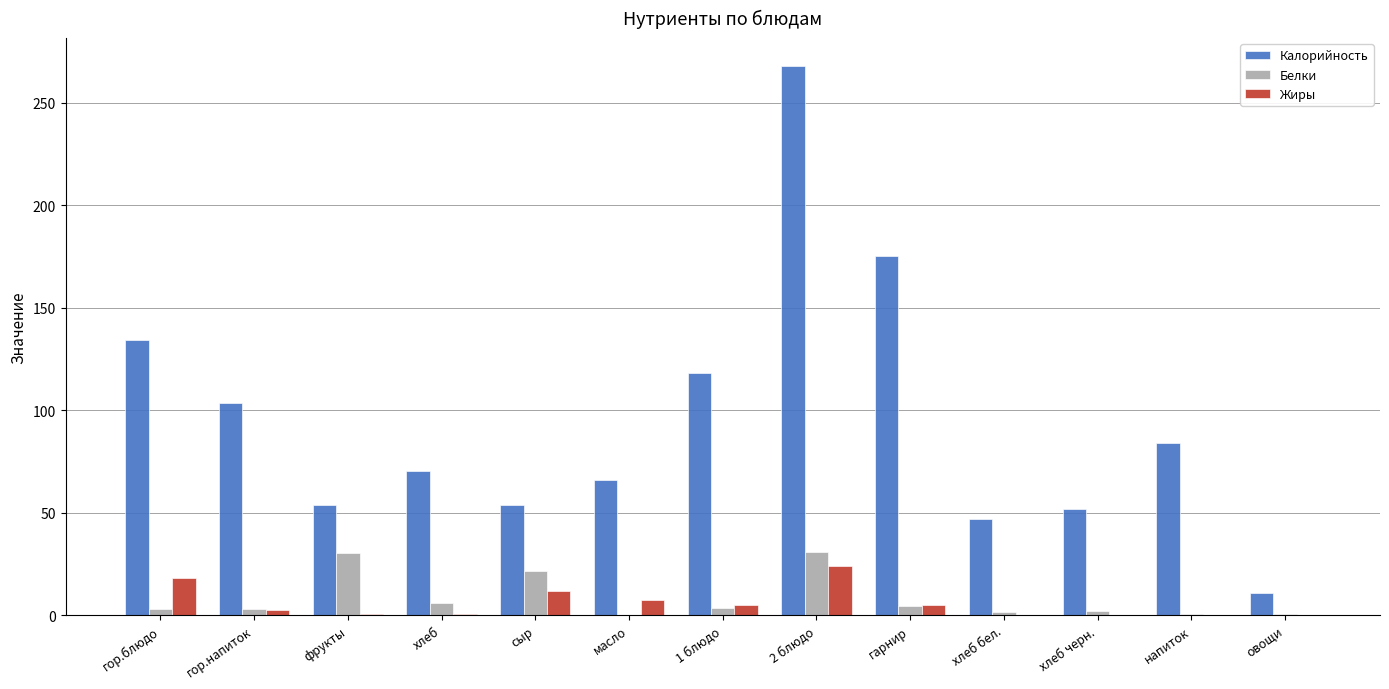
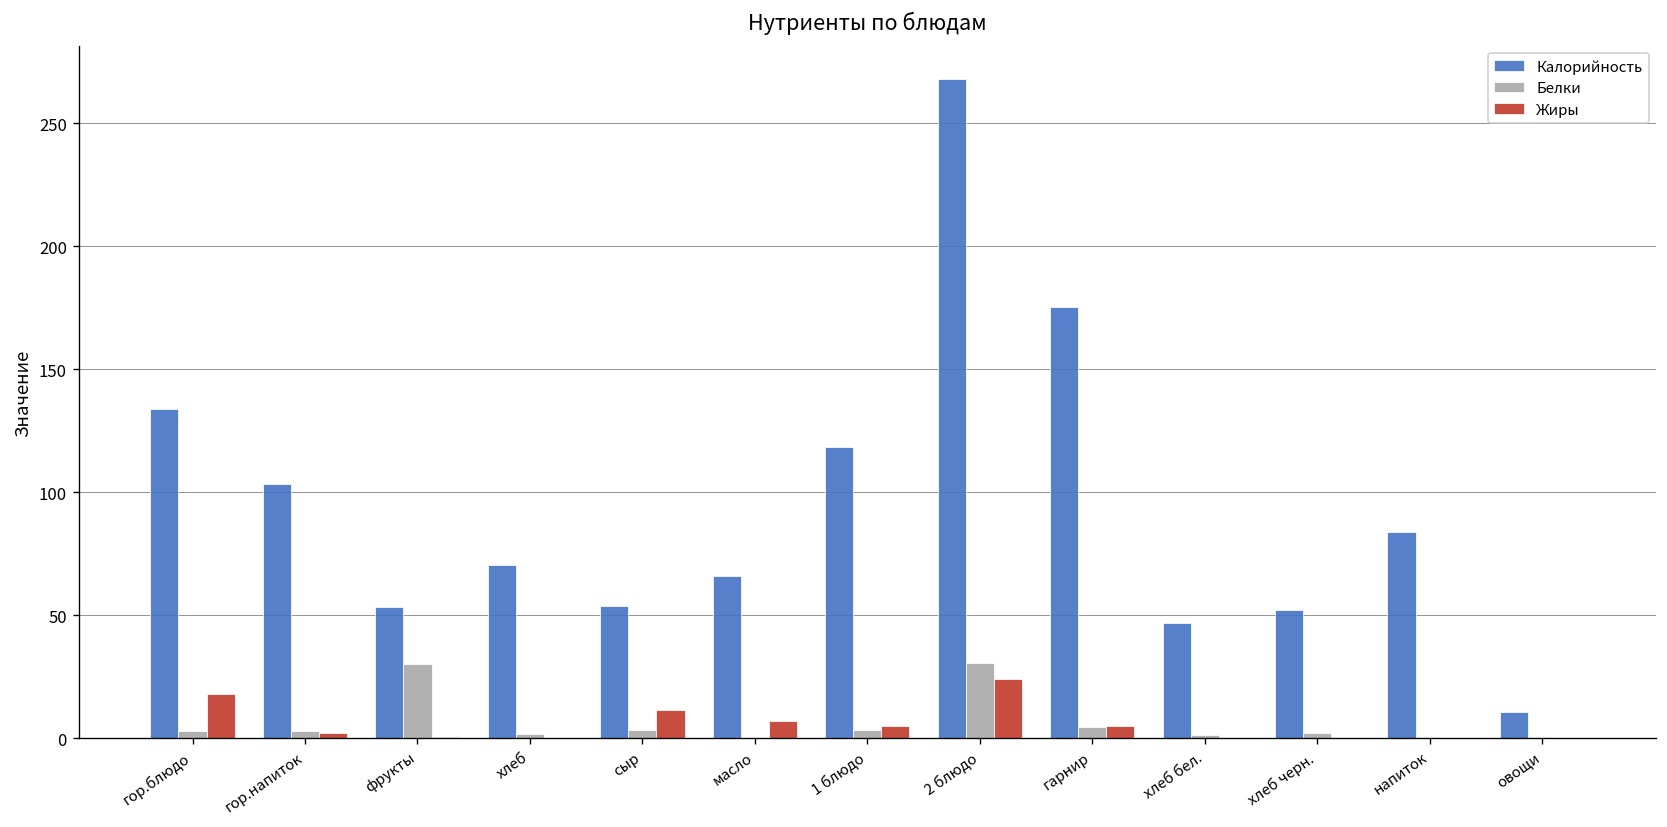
Белки, хлеб: 6 -> 2
Белки, сыр: 22 -> 3
